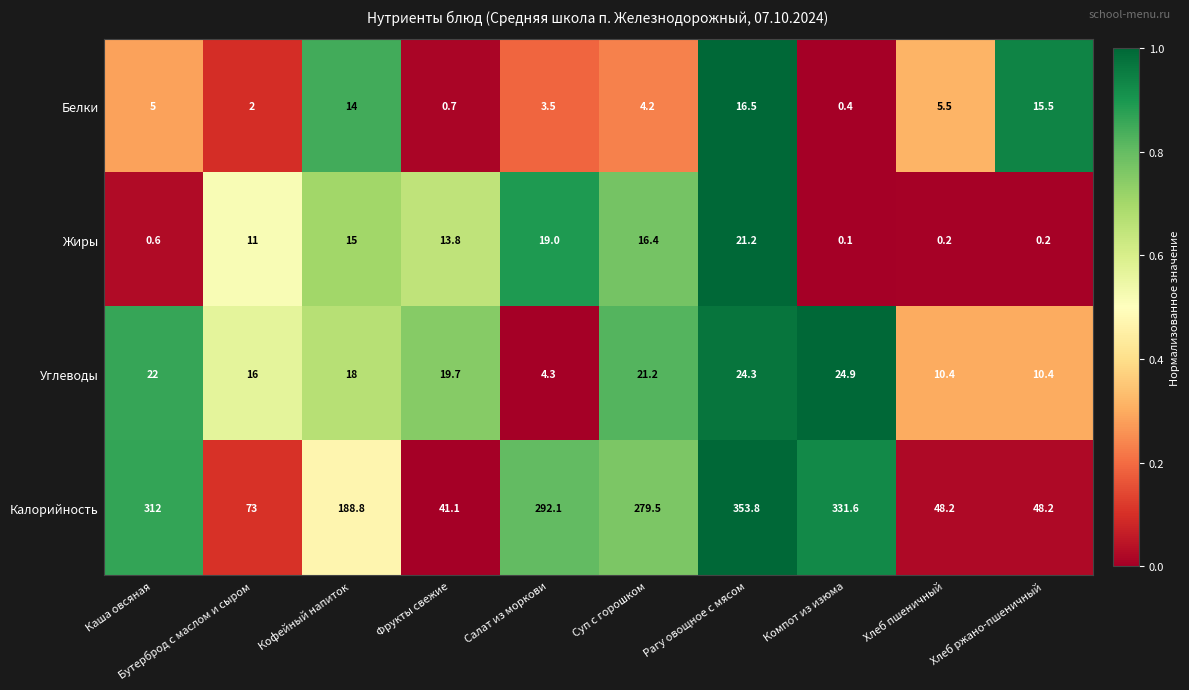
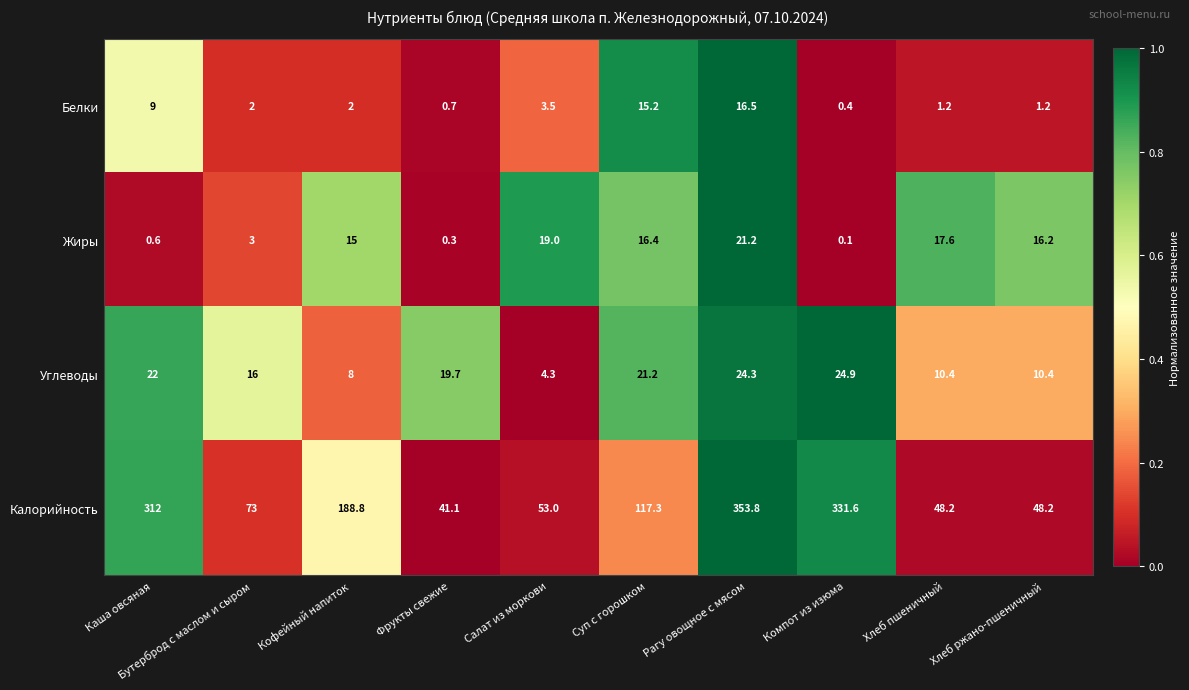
Белки, Каша овсяная: 5 -> 9
Белки, Кофейный напиток: 14 -> 2
Белки, Суп с горошком: 4.2 -> 15.2
Белки, Хлеб пшеничный: 5.5 -> 1.2
Белки, Хлеб ржано-пшеничный: 15.5 -> 1.2
Жиры, Бутерброд с маслом и сыром: 11 -> 3
Жиры, Фрукты свежие: 13.8 -> 0.3
Жиры, Хлеб пшеничный: 0.2 -> 17.6
Жиры, Хлеб ржано-пшеничный: 0.2 -> 16.2
Углеводы, Кофейный напиток: 18 -> 8
Калорийность, Салат из моркови: 292.1 -> 53.0
Калорийность, Суп с горошком: 279.5 -> 117.3
